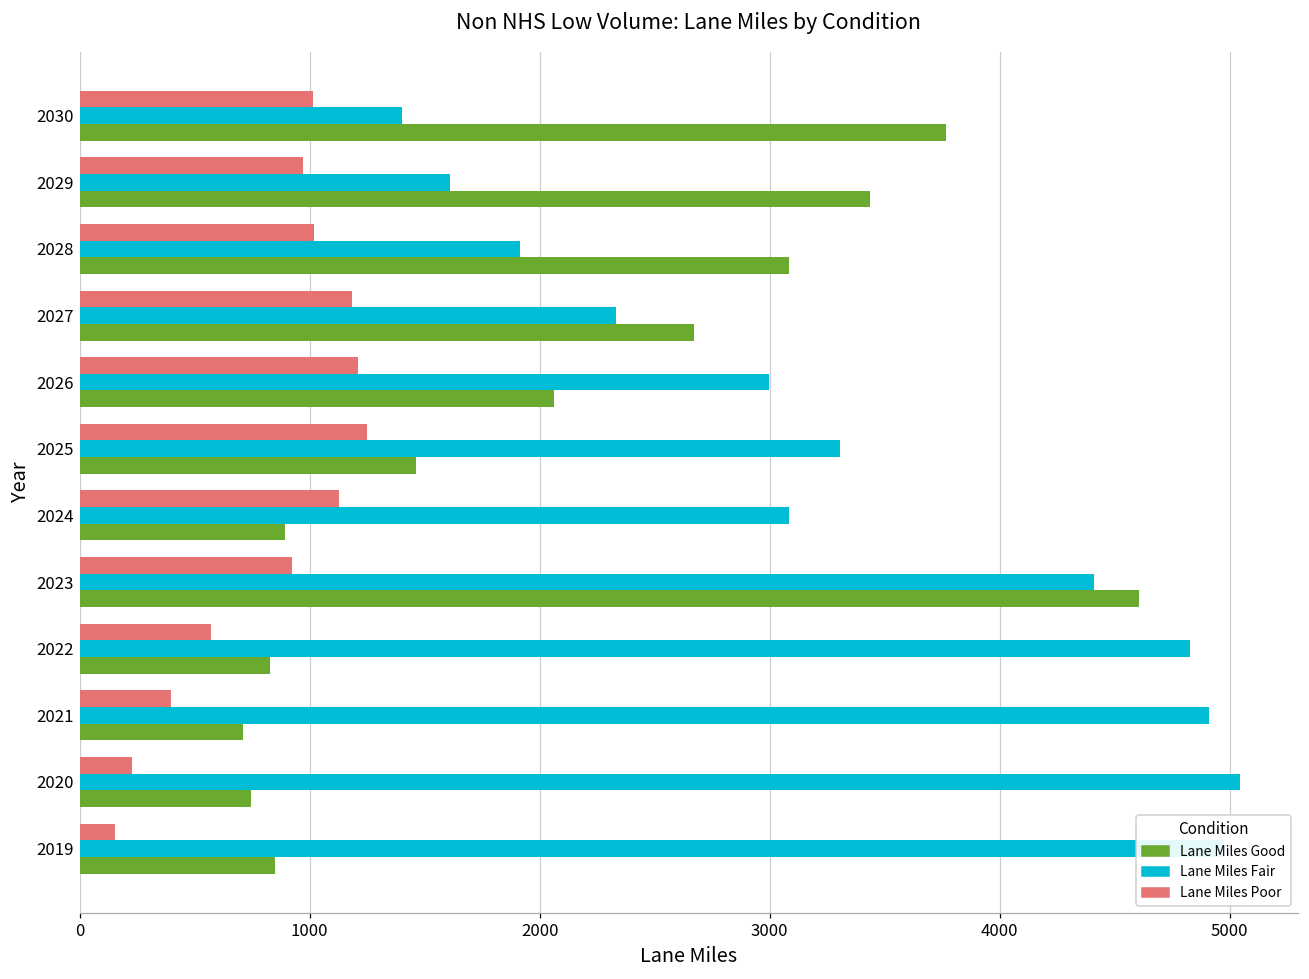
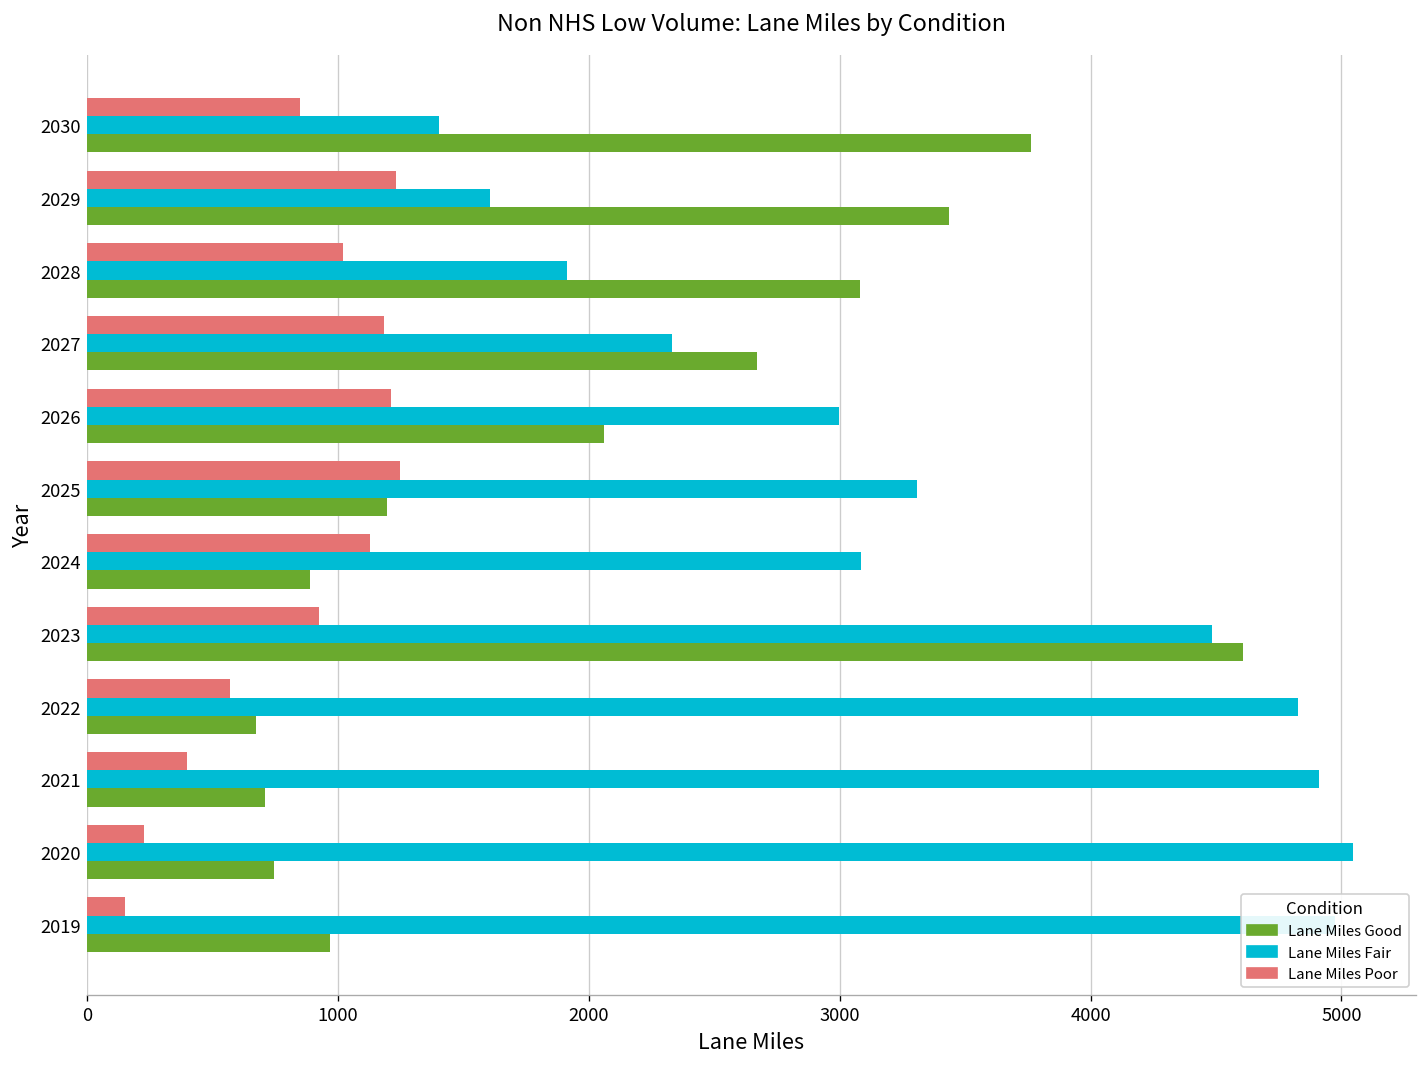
Lane Miles Poor, 2030: 1010 -> 850
Lane Miles Poor, 2029: 970 -> 1230
Lane Miles Good, 2025: 1460 -> 1200
Lane Miles Fair, 2023: 4410 -> 4480
Lane Miles Good, 2022: 830 -> 680
Lane Miles Good, 2019: 850 -> 970
